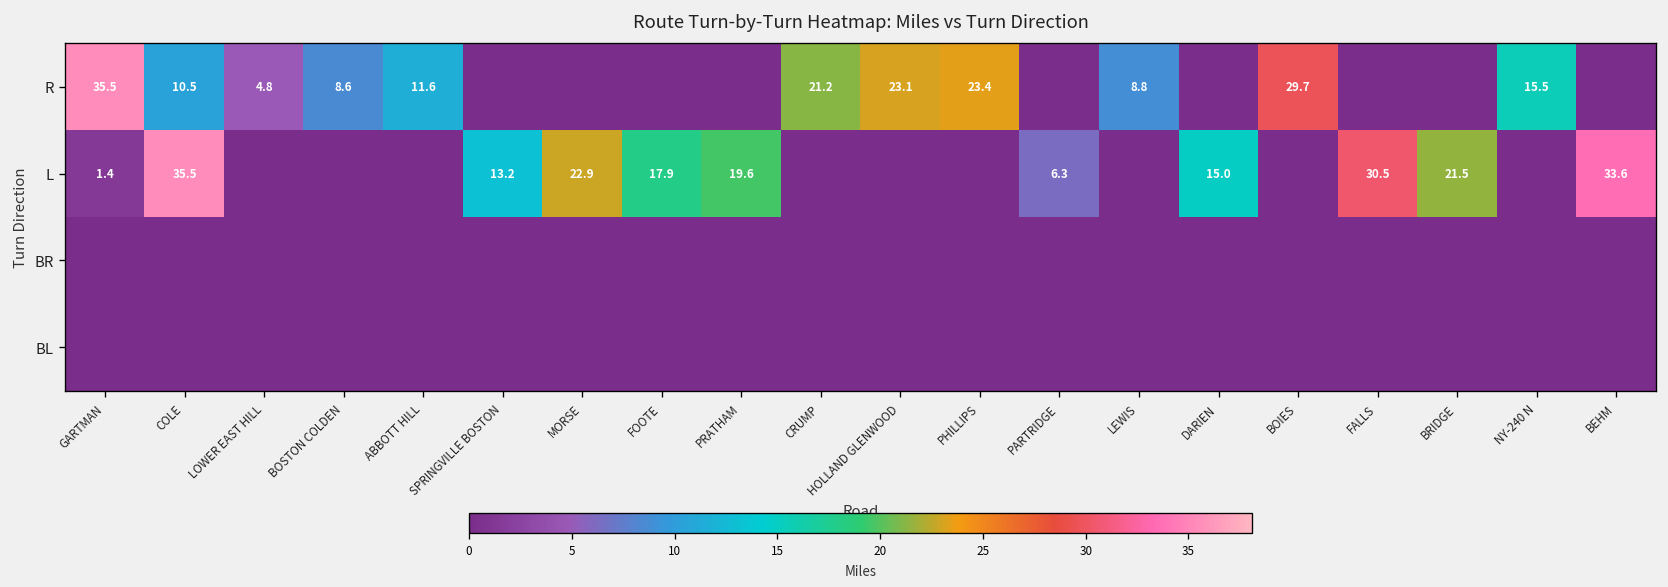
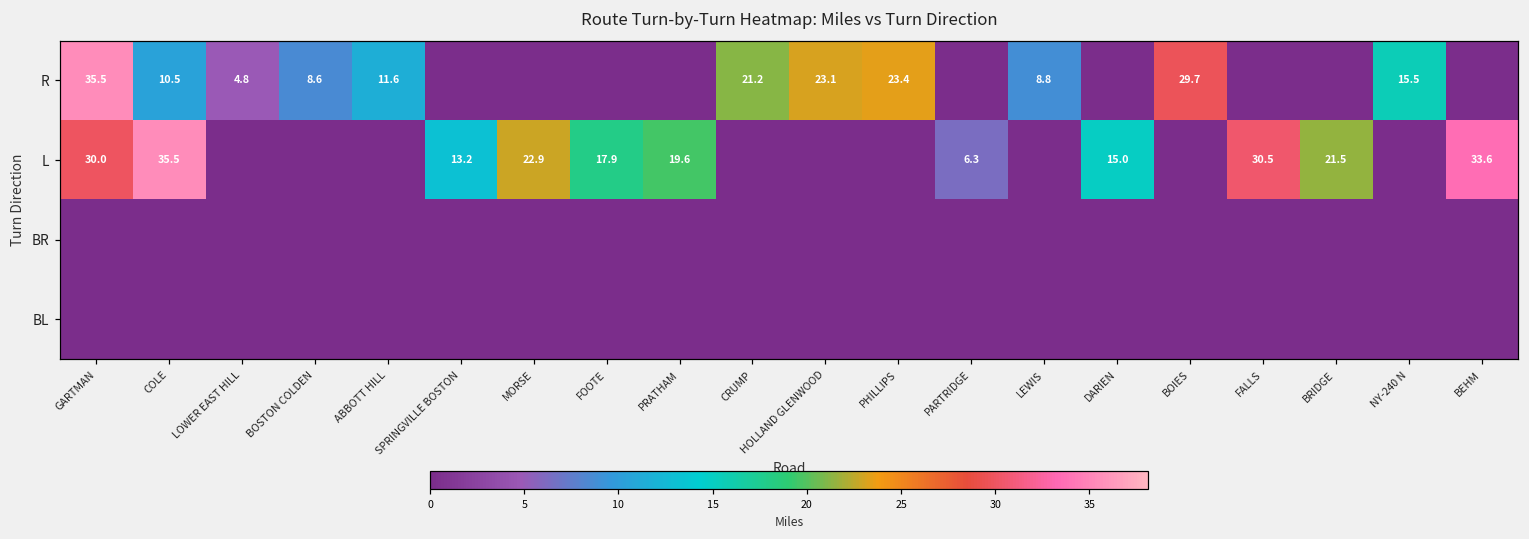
L, GARTMAN: 1.4 -> 30.0
